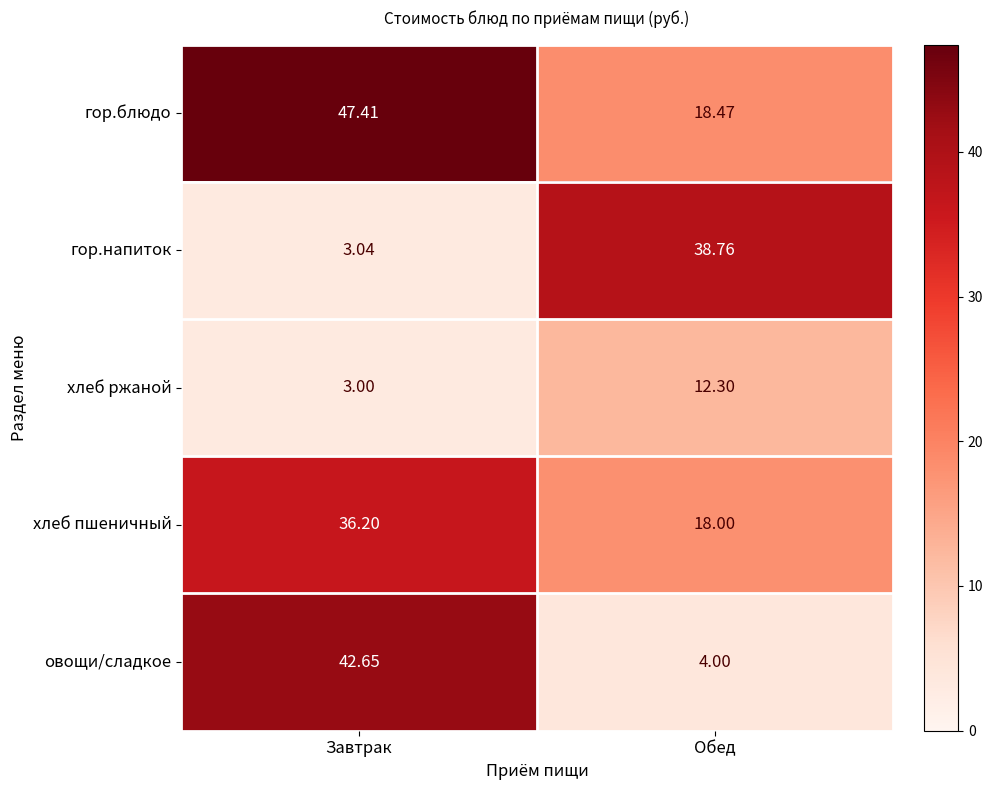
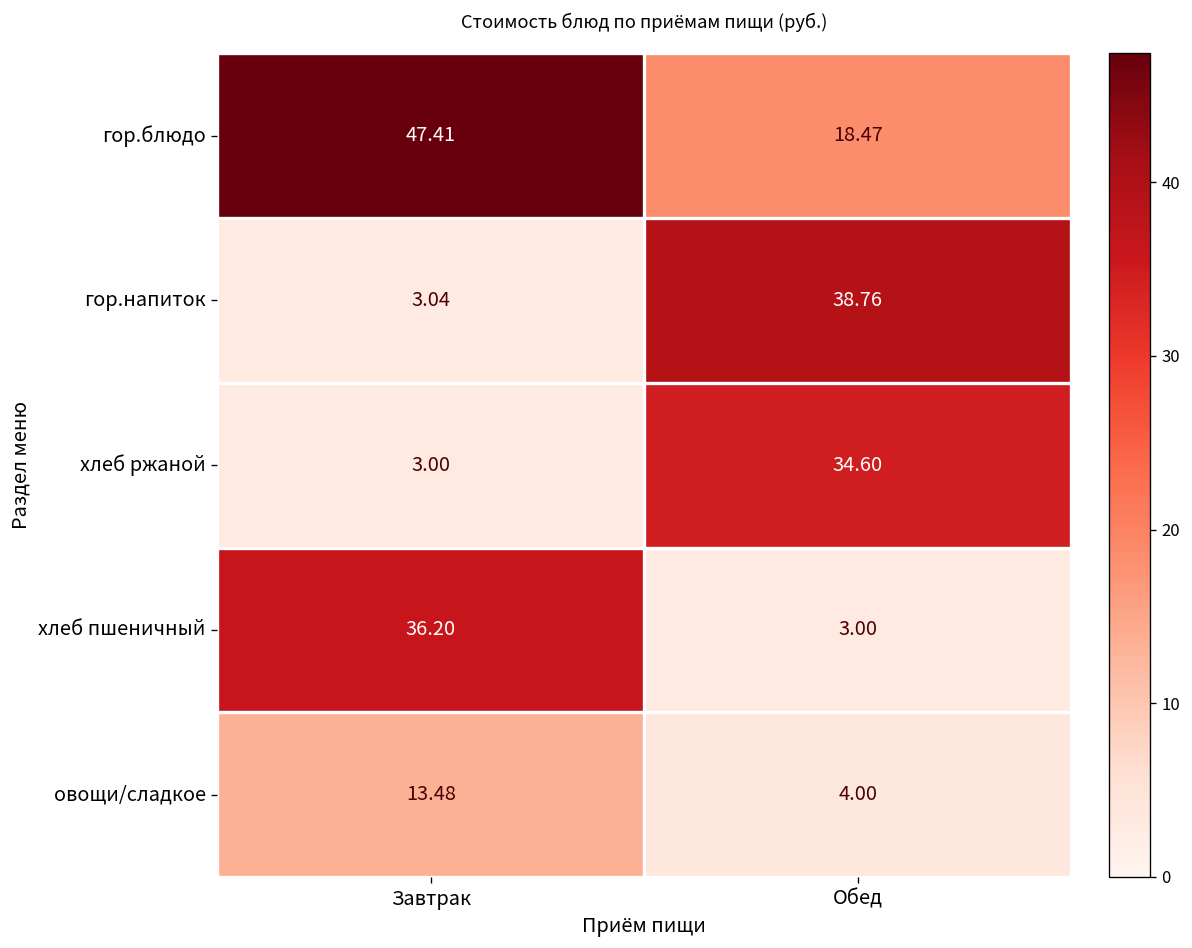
хлеб ржаной, Обед: 12.30 -> 34.60
хлеб пшеничный, Обед: 18.00 -> 3.00
овощи/сладкое, Завтрак: 42.65 -> 13.48
